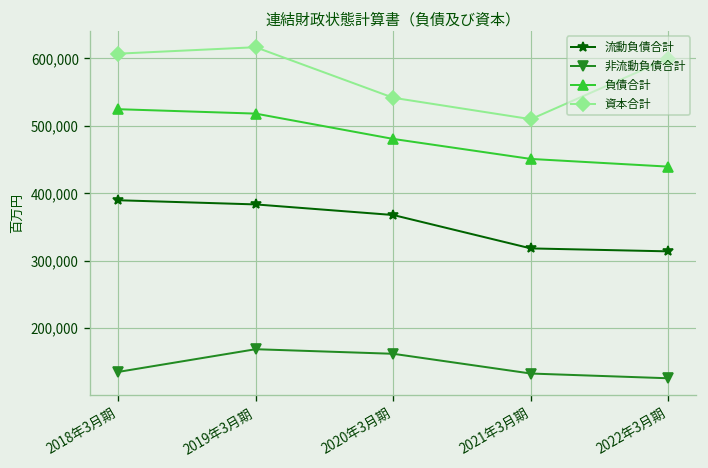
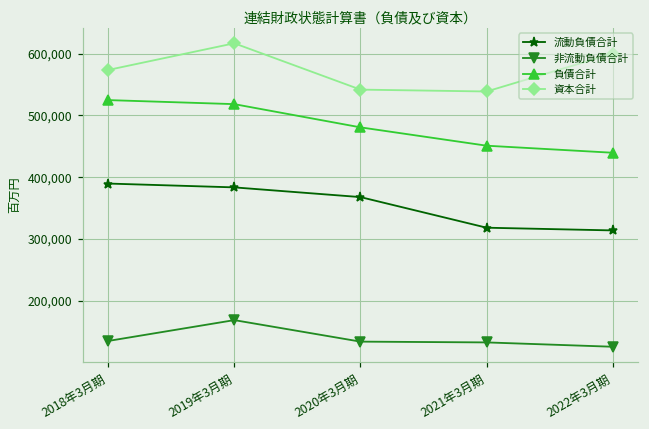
資本合計, 2018年3月期: 610,000 -> 570,000
非流動負債合計, 2020年3月期: 160,000 -> 130,000
資本合計, 2021年3月期: 510,000 -> 540,000
